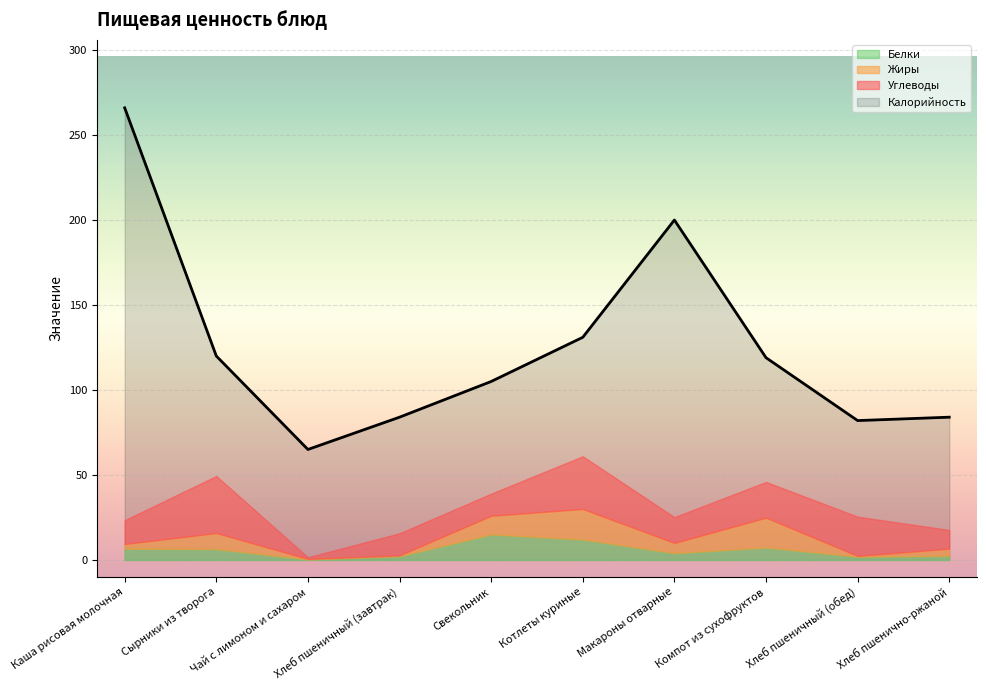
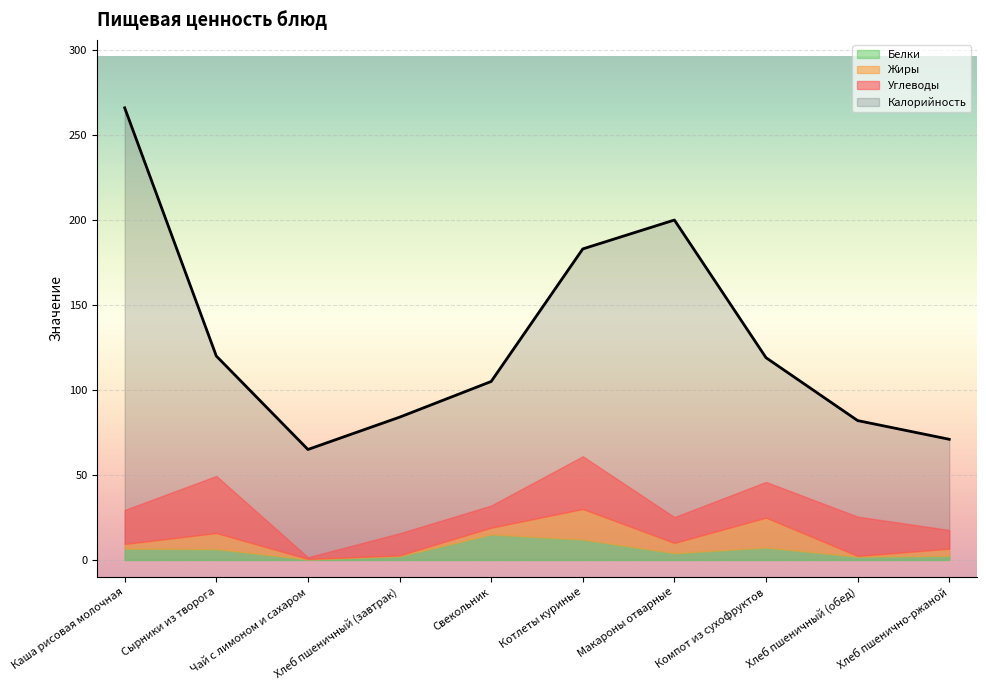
Углеводы, Каша рисовая молочная: 14 -> 20
Жиры, Свекольник: 11 -> 4
Калорийность, Котлеты куриные: 131 -> 183
Калорийность, Хлеб пшенично-ржаной: 84 -> 71
